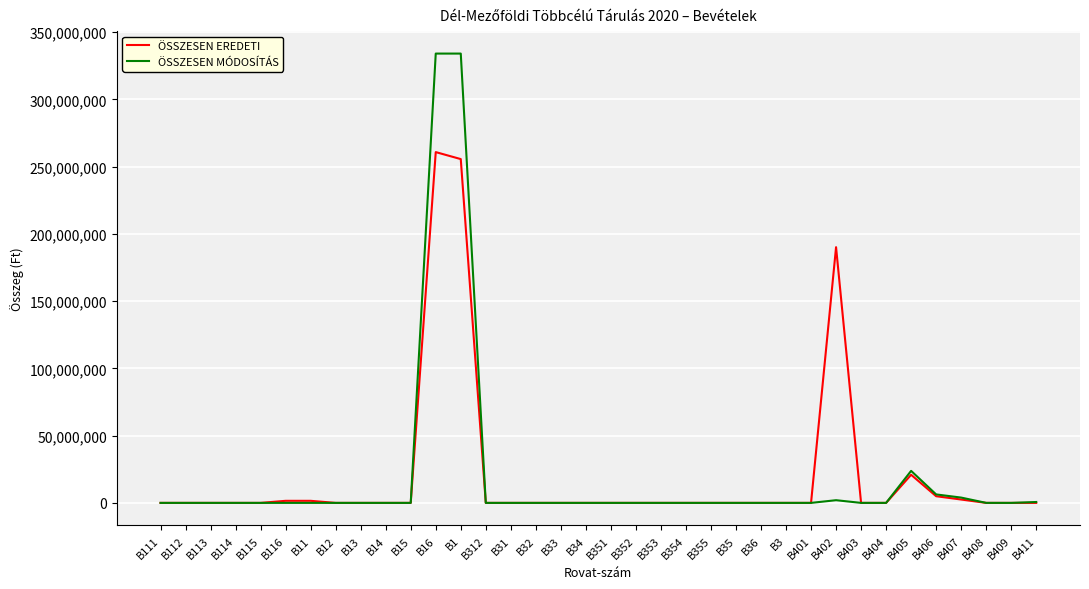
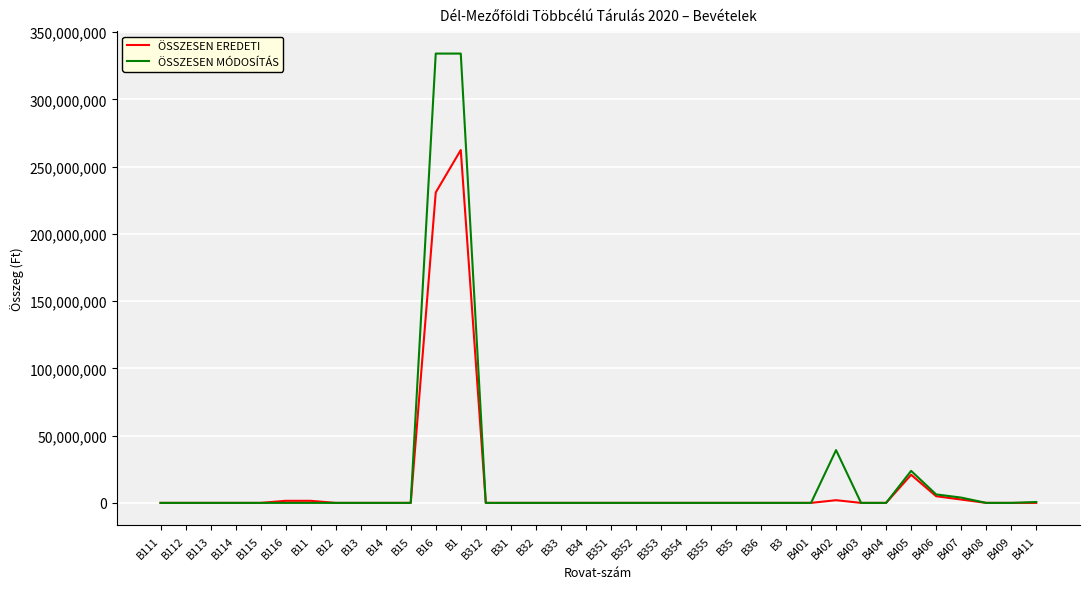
ÖSSZESEN EREDETI, B16: 261,000,000 -> 231,000,000
ÖSSZESEN EREDETI, B1: 256,000,000 -> 262,000,000
ÖSSZESEN EREDETI, B402: 190,000,000 -> 2,000,000
ÖSSZESEN MÓDOSÍTÁS, B402: 2,000,000 -> 39,000,000
